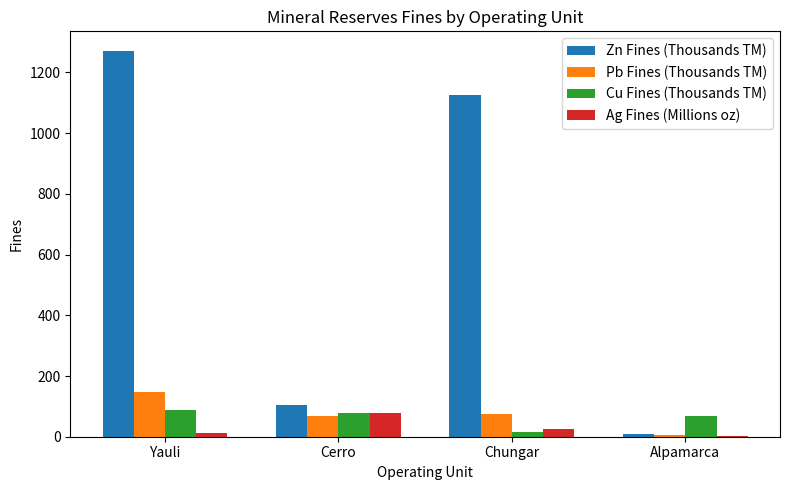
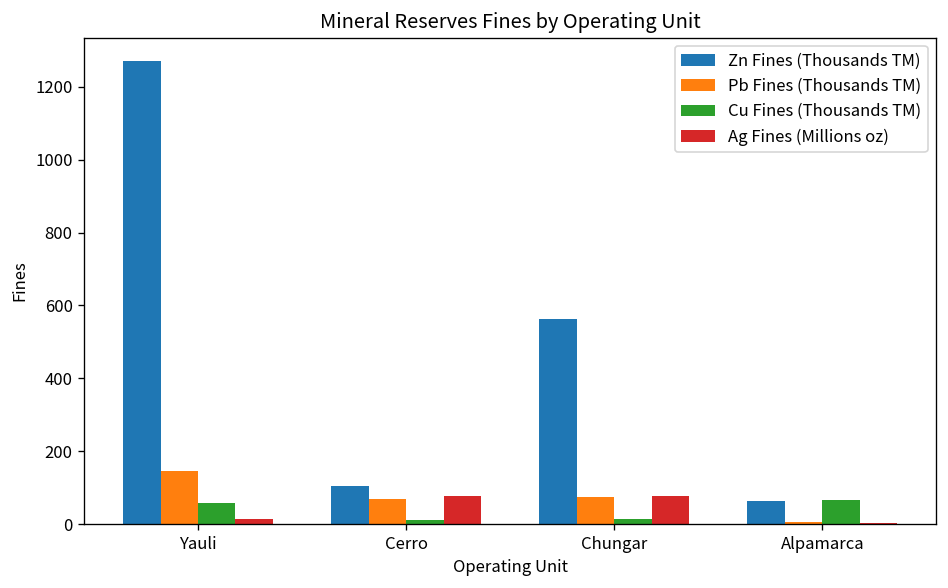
Cu Fines (Thousands TM), Yauli: 90 -> 60
Cu Fines (Thousands TM), Cerro: 80 -> 10
Zn Fines (Thousands TM), Chungar: 1130 -> 560
Ag Fines (Millions oz), Chungar: 30 -> 80
Zn Fines (Thousands TM), Alpamarca: 10 -> 60
